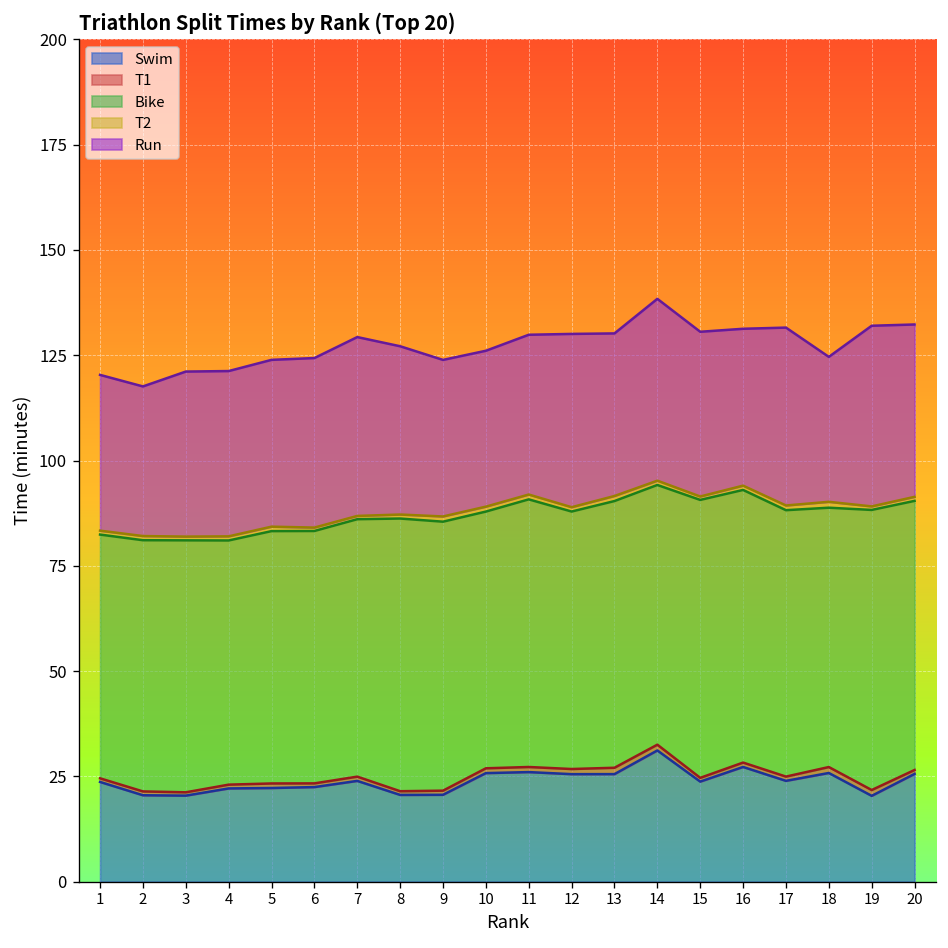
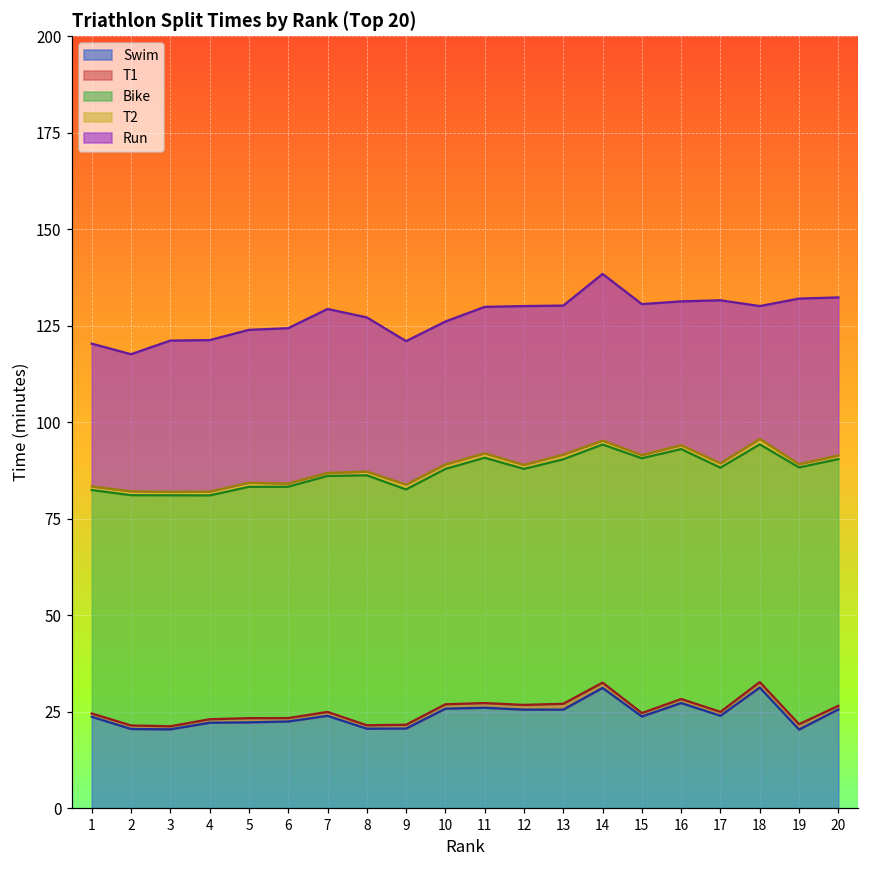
Bike, 9: 64 -> 61
Swim, 18: 26 -> 31
